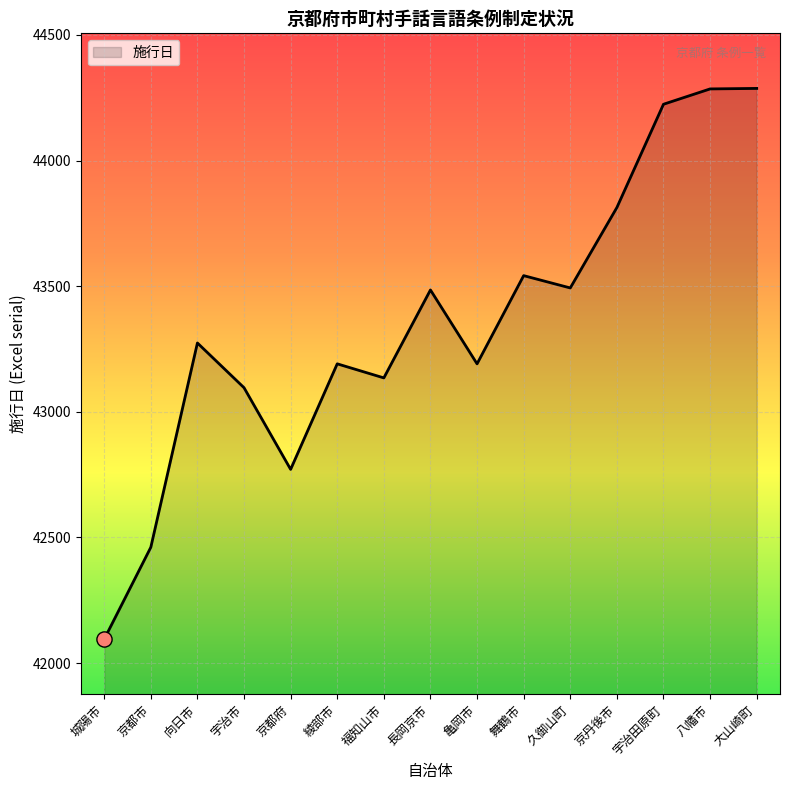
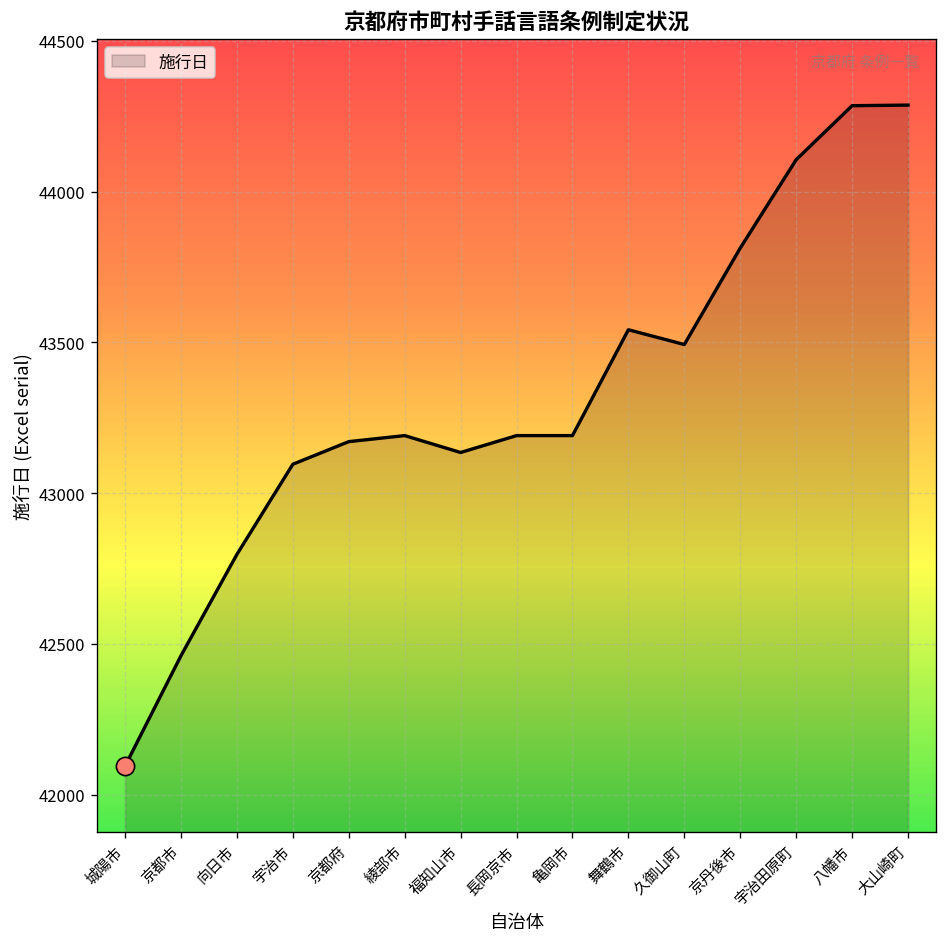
施行日, 向日市: 43270 -> 42800
施行日, 京都府: 42770 -> 43170
施行日, 長岡京市: 43490 -> 43190
施行日, 宇治田原町: 44220 -> 44110
